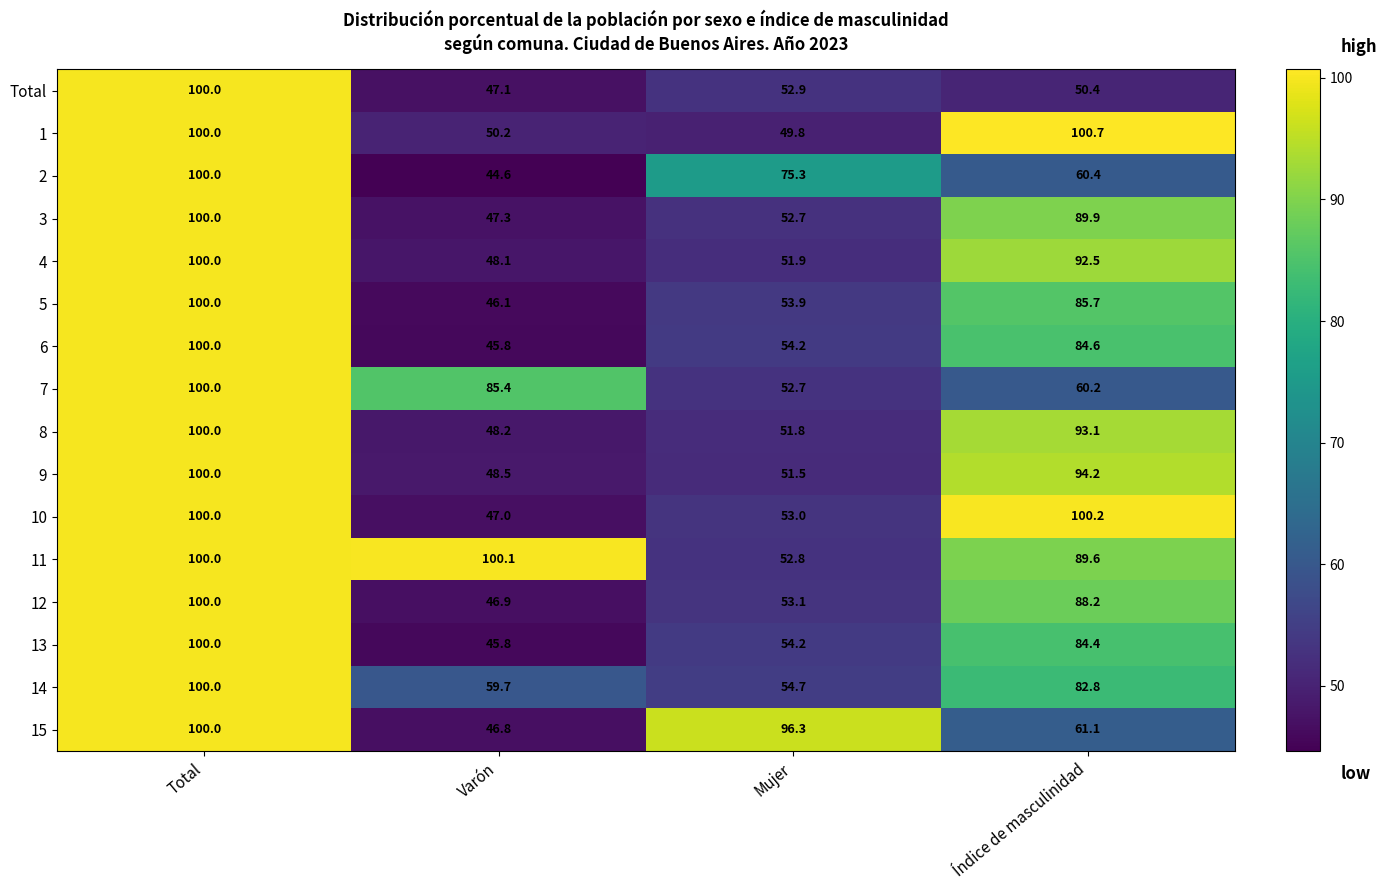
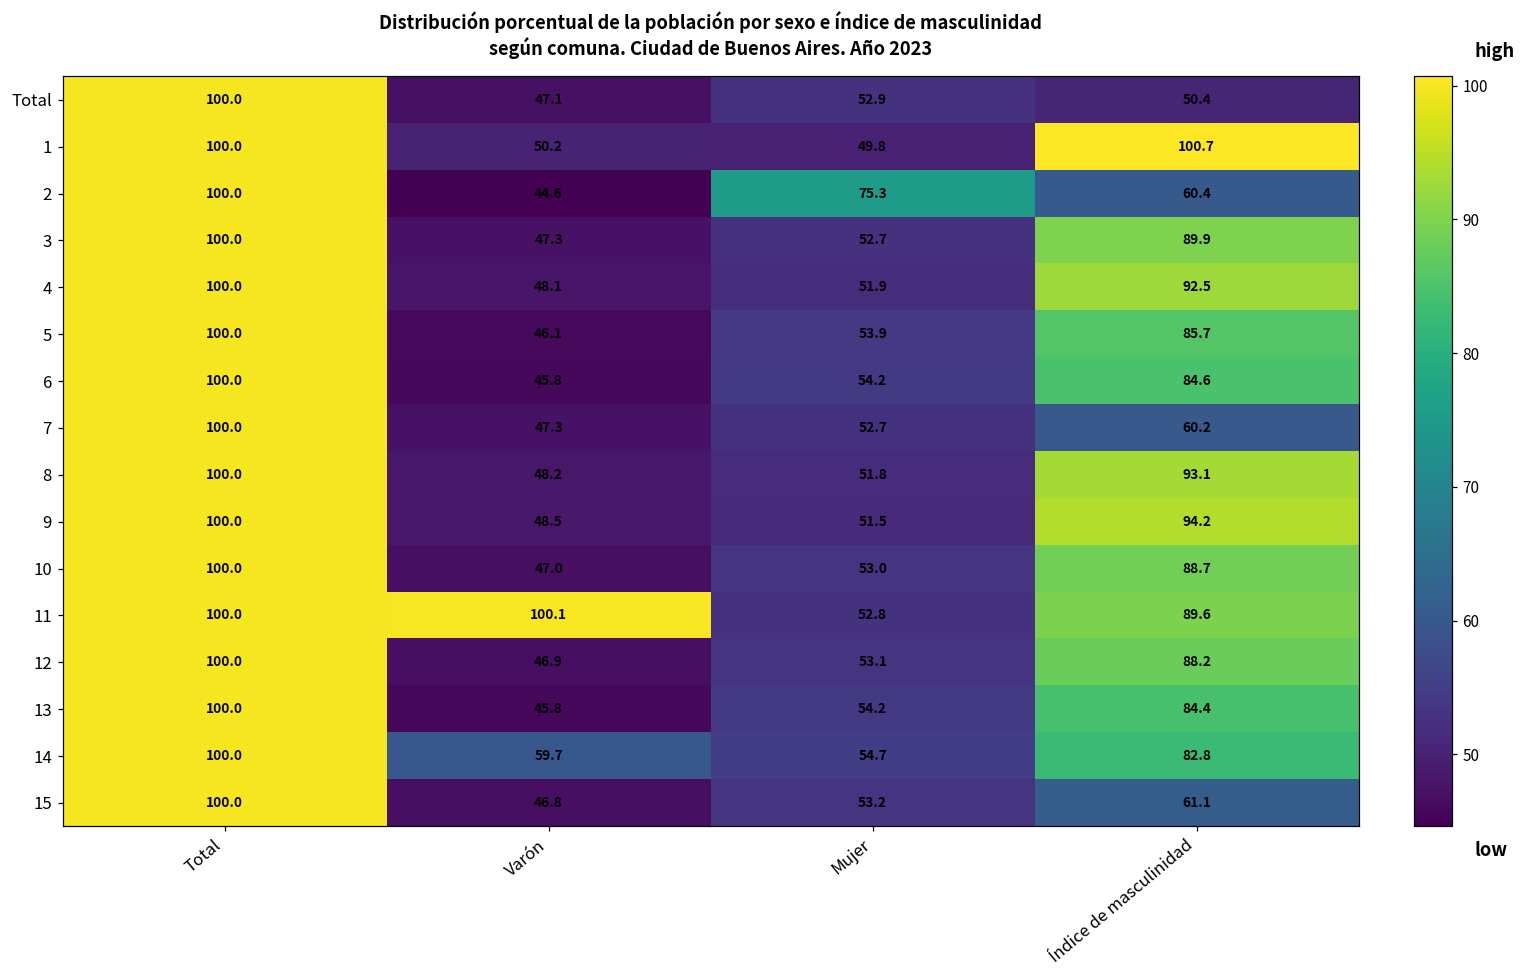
7, Varón: 85.4 -> 47.3
10, Índice de masculinidad: 100.2 -> 88.7
15, Mujer: 96.3 -> 53.2
